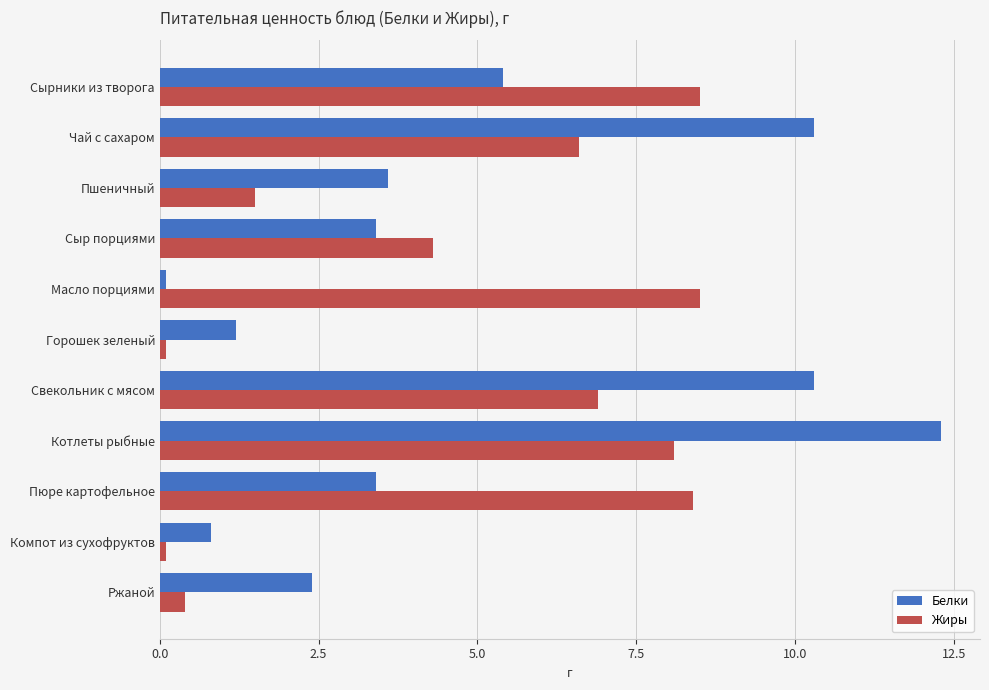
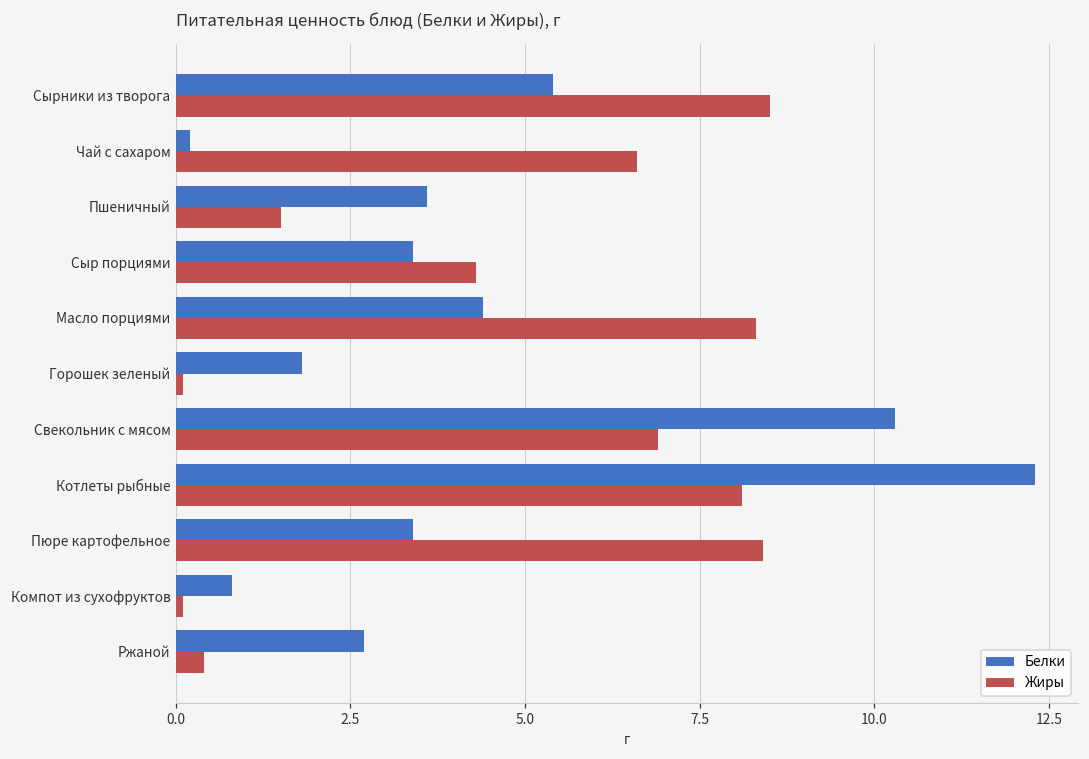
Белки, Чай с сахаром: 10.3 -> 0.2
Белки, Масло порциями: 0.1 -> 4.4
Жиры, Масло порциями: 8.5 -> 8.3
Белки, Горошек зеленый: 1.2 -> 1.8
Белки, Ржаной: 2.4 -> 2.7
